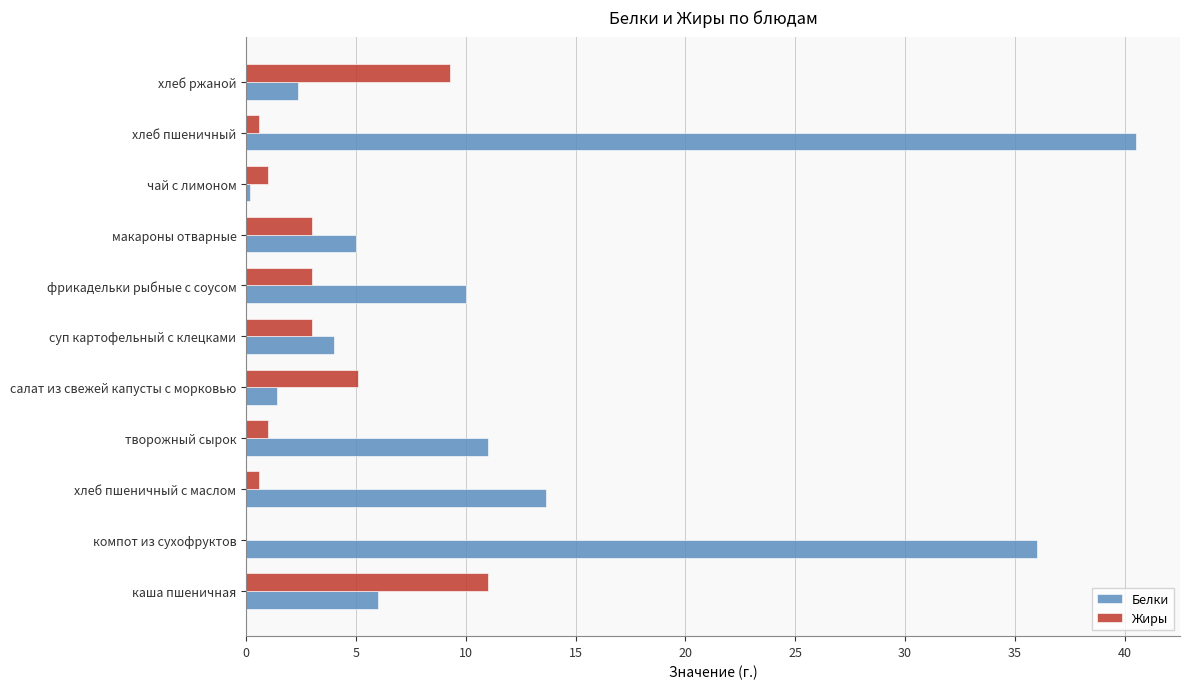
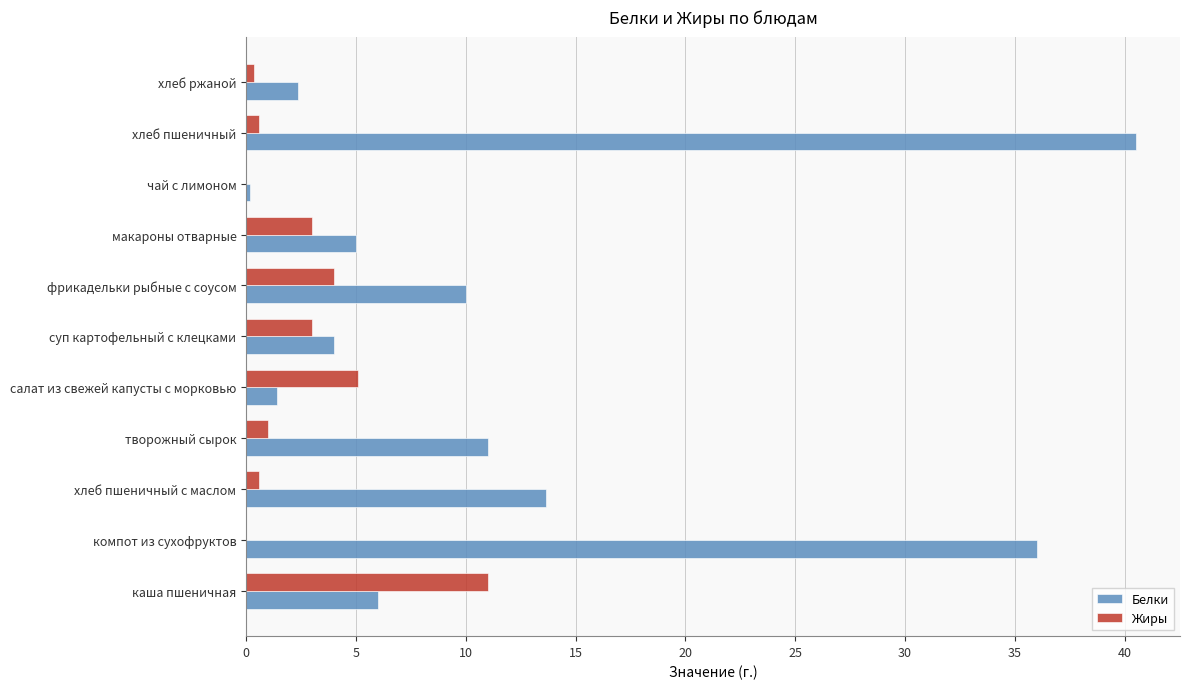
Жиры, хлеб ржаной: 9.3 -> 0.4
Жиры, чай с лимоном: 1 -> 0
Жиры, фрикадельки рыбные с соусом: 3 -> 4
